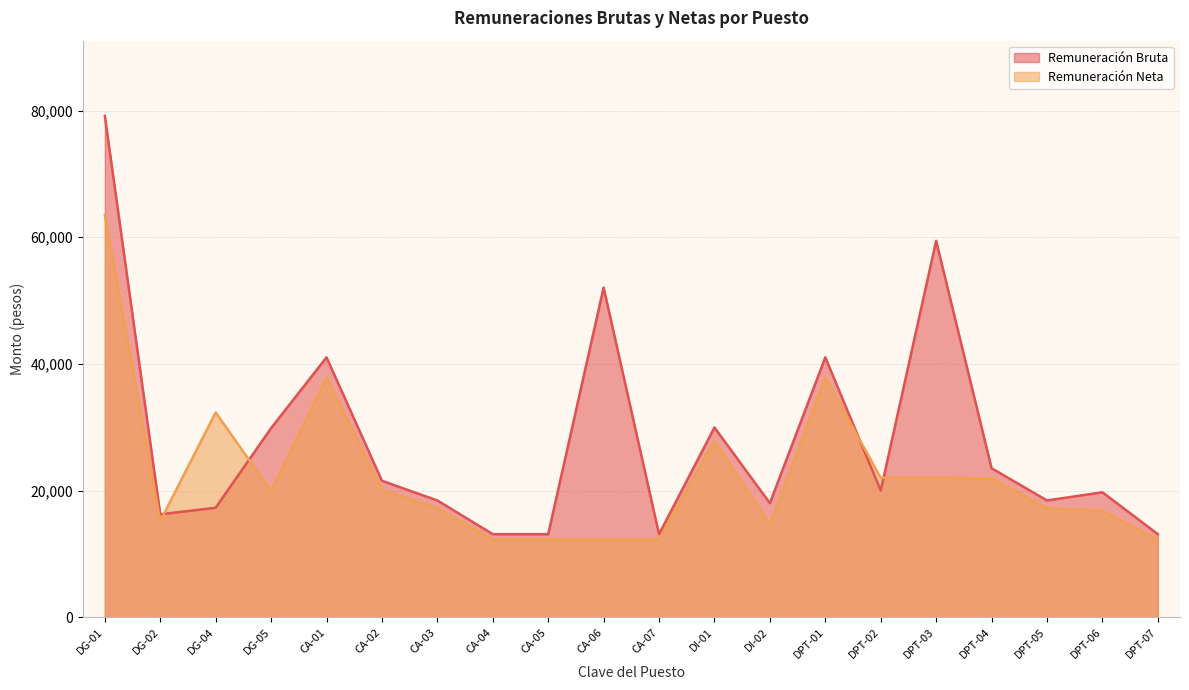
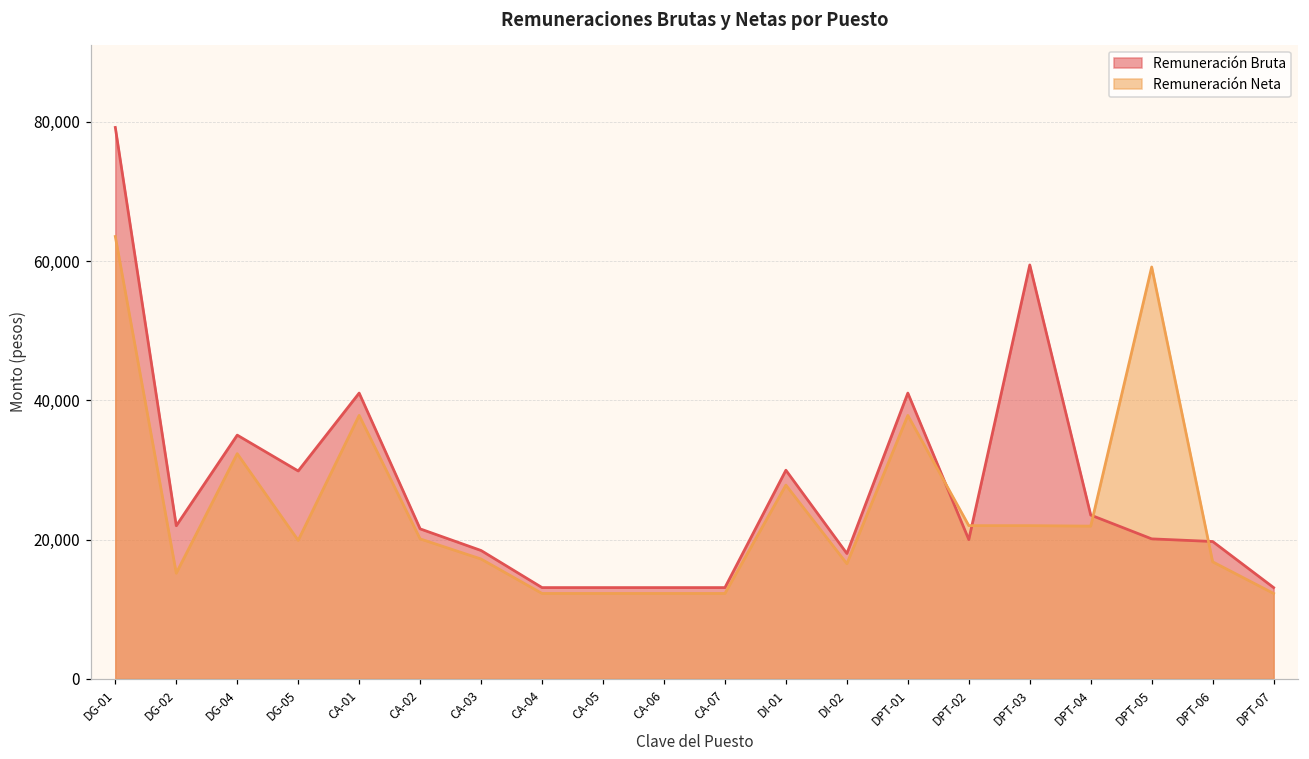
Remuneración Bruta, DG-02: 16,000 -> 22,000
Remuneración Bruta, DG-04: 17,000 -> 35,000
Remuneración Bruta, CA-06: 52,000 -> 13,000
Remuneración Neta, DI-02: 15,000 -> 17,000
Remuneración Bruta, DPT-05: 18,000 -> 20,000
Remuneración Neta, DPT-05: 17,000 -> 59,000
